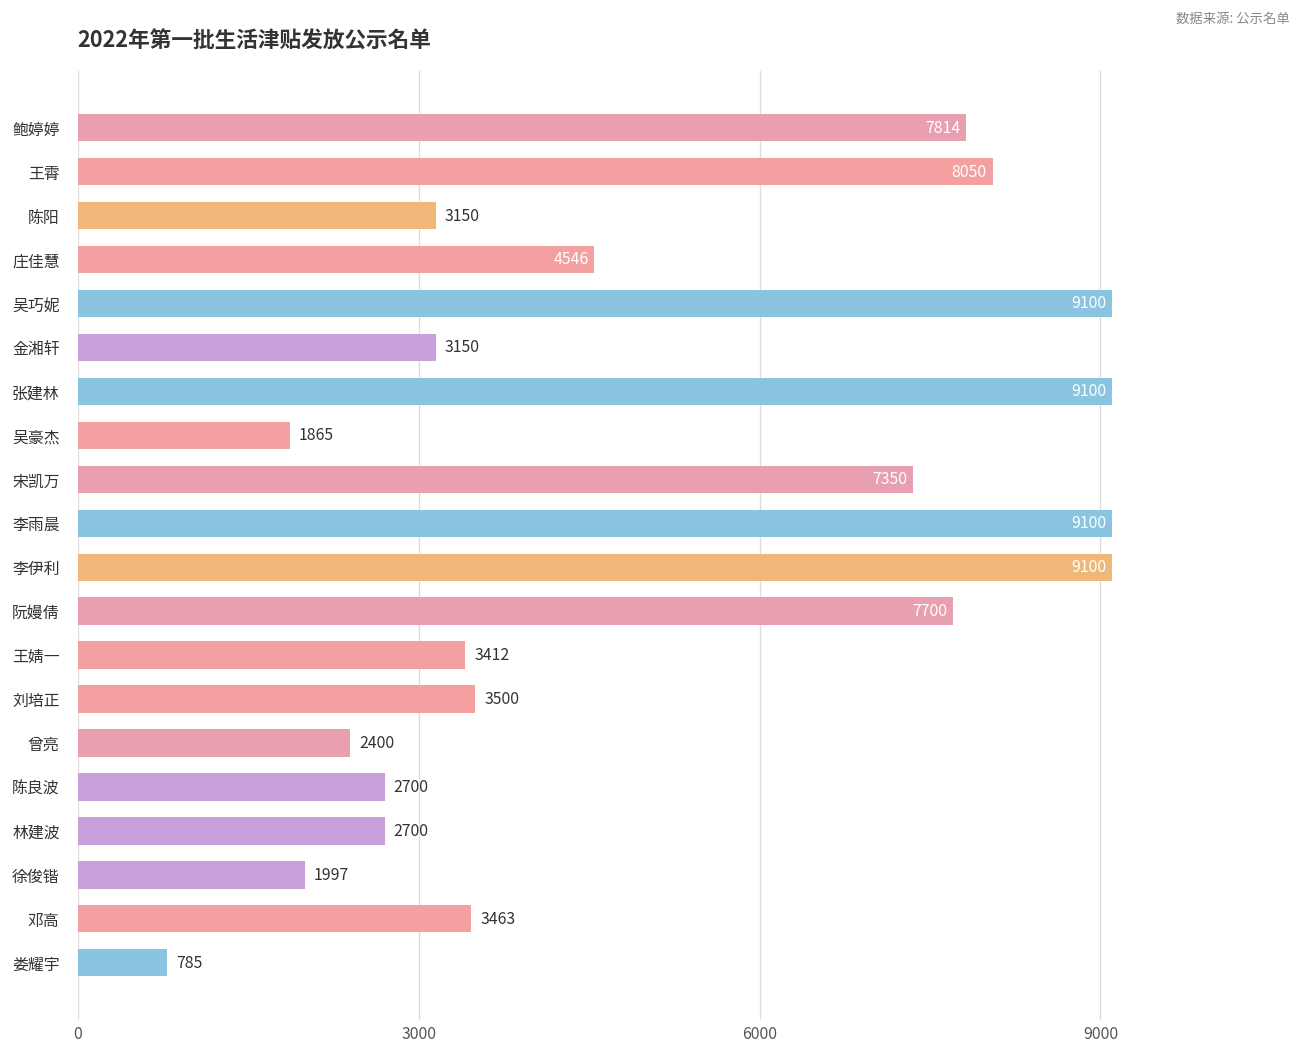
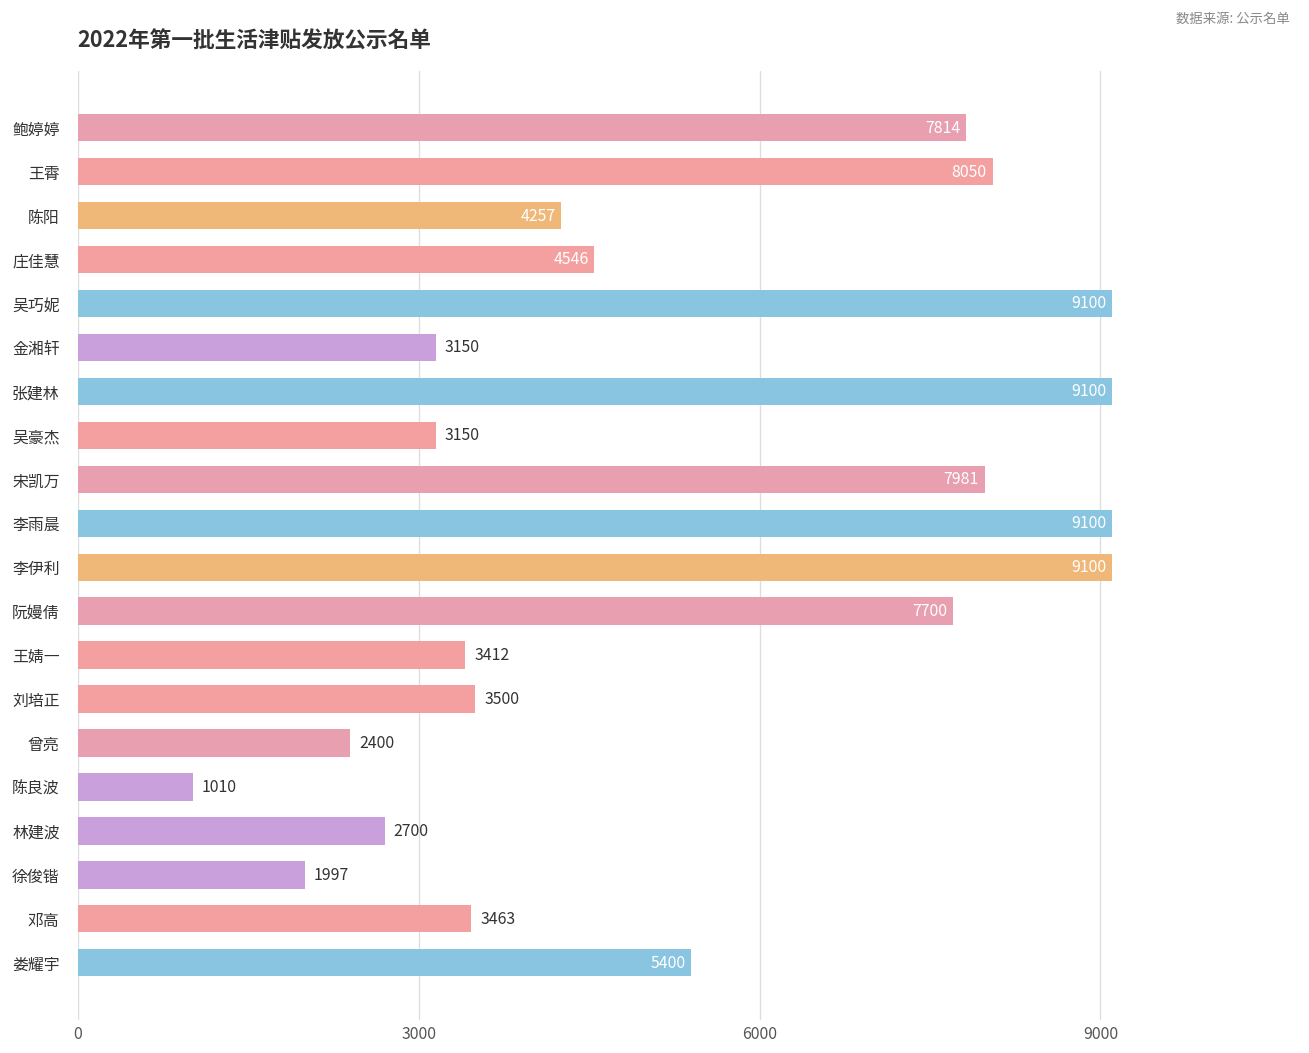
陈阳: 3150 -> 4257
吴豪杰: 1865 -> 3150
宋凯万: 7350 -> 7981
陈良波: 2700 -> 1010
娄耀宇: 785 -> 5400
